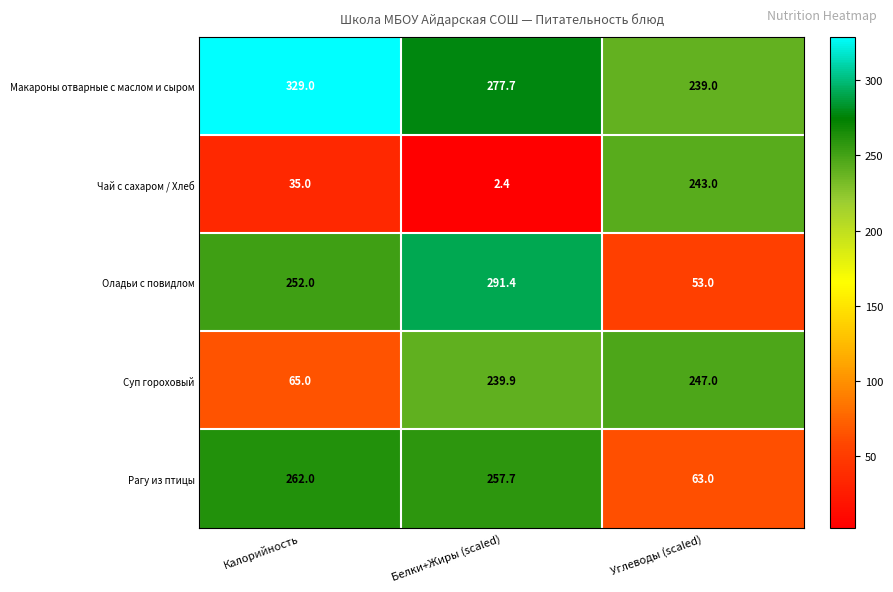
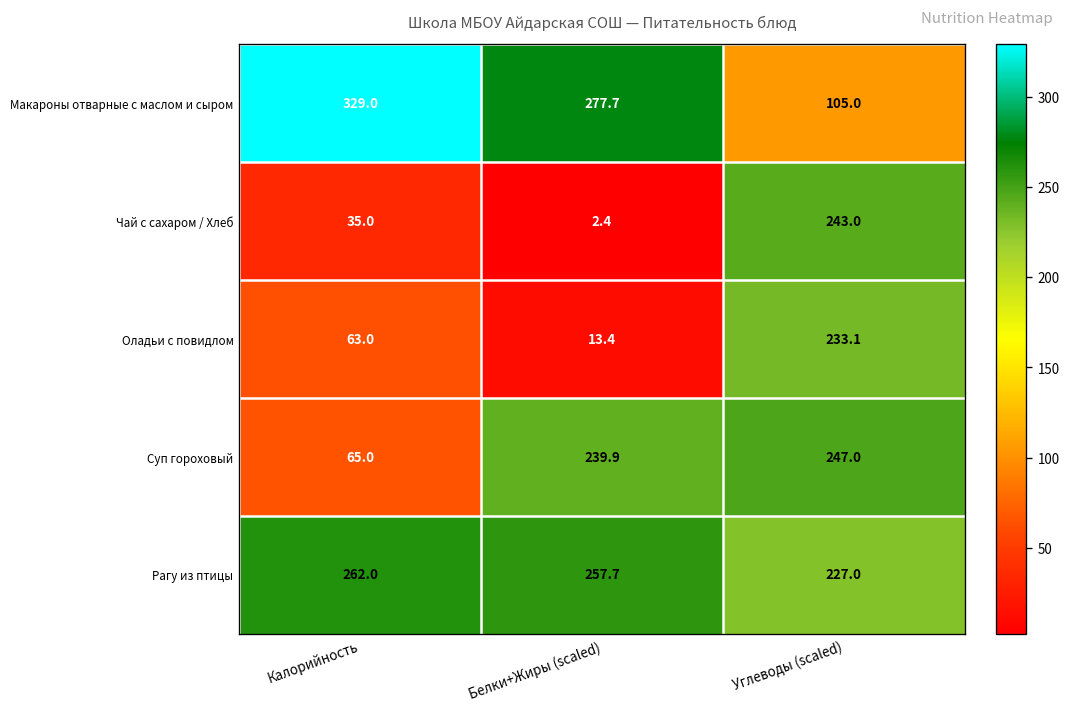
Макароны отварные с маслом и сыром, Углеводы (scaled): 239.0 -> 105.0
Оладьи с повидлом, Калорийность: 252.0 -> 63.0
Оладьи с повидлом, Белки+Жиры (scaled): 291.4 -> 13.4
Оладьи с повидлом, Углеводы (scaled): 53.0 -> 233.1
Рагу из птицы, Углеводы (scaled): 63.0 -> 227.0
